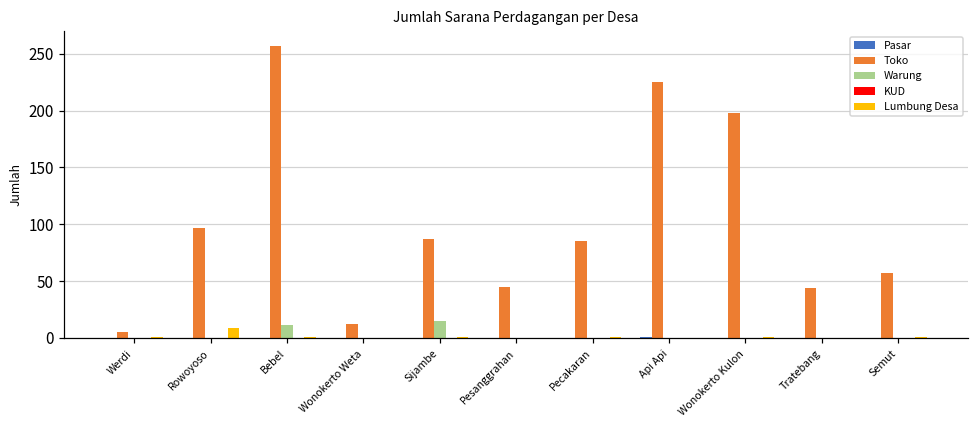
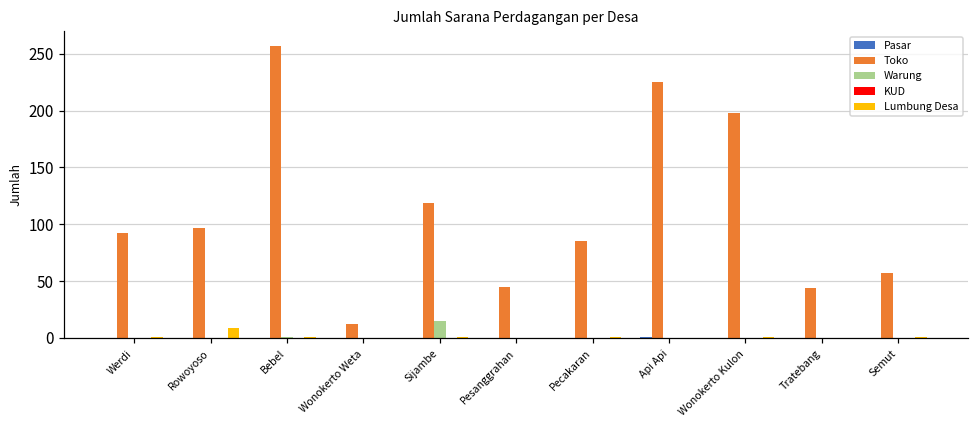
Toko, Werdi: 5 -> 92
Warung, Bebel: 11 -> 1
Toko, Sijambe: 87 -> 119
